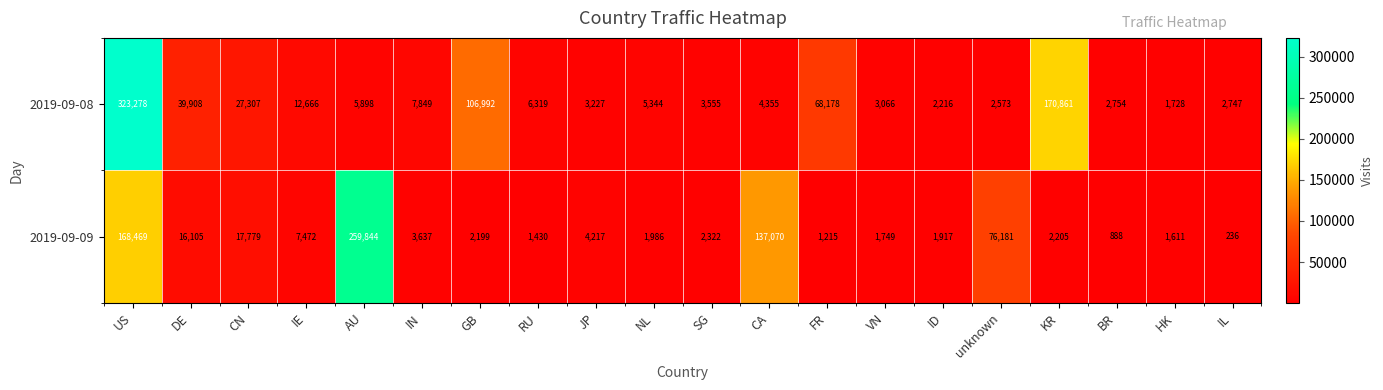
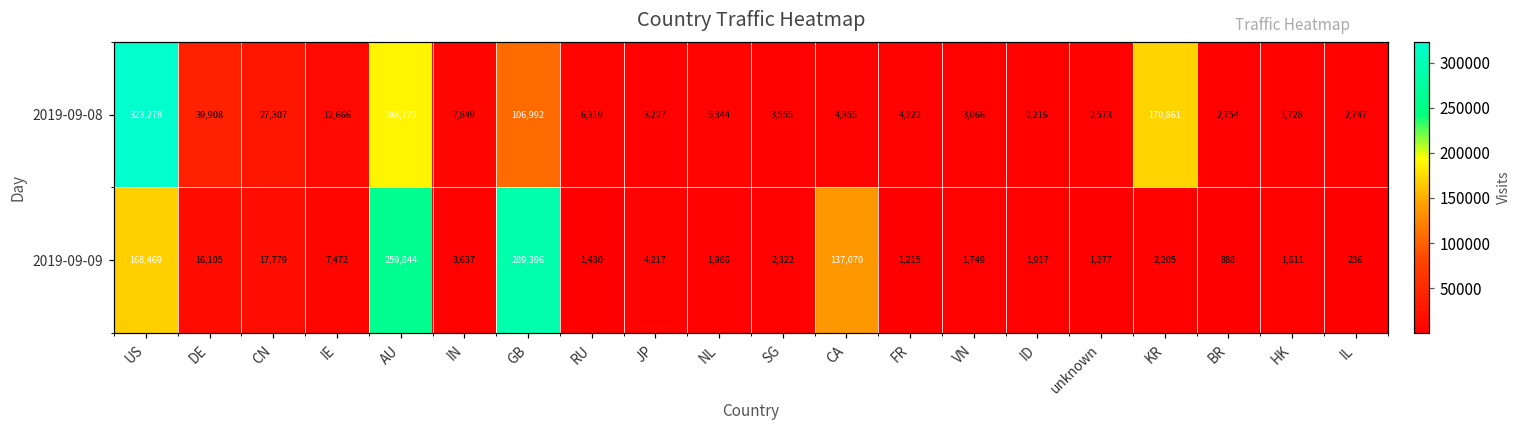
2019-09-08, AU: 5,898 -> 188,772
2019-09-08, FR: 68,178 -> 4,222
2019-09-09, GB: 2,199 -> 289,396
2019-09-09, unknown: 76,181 -> 1,277
